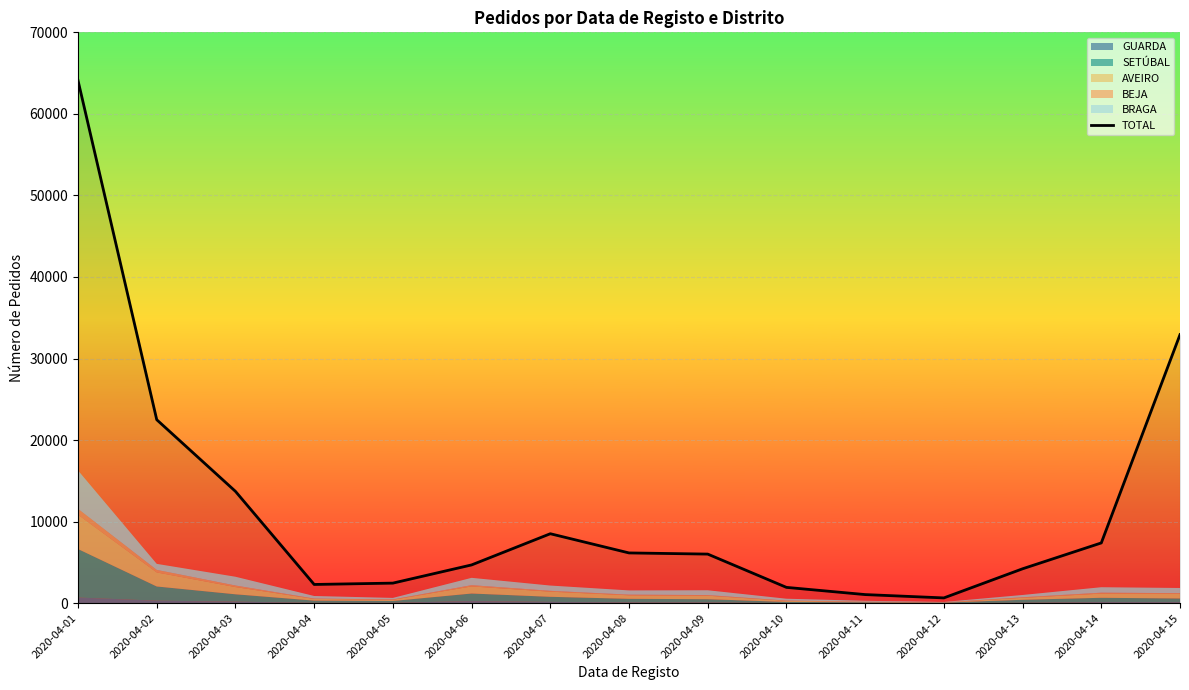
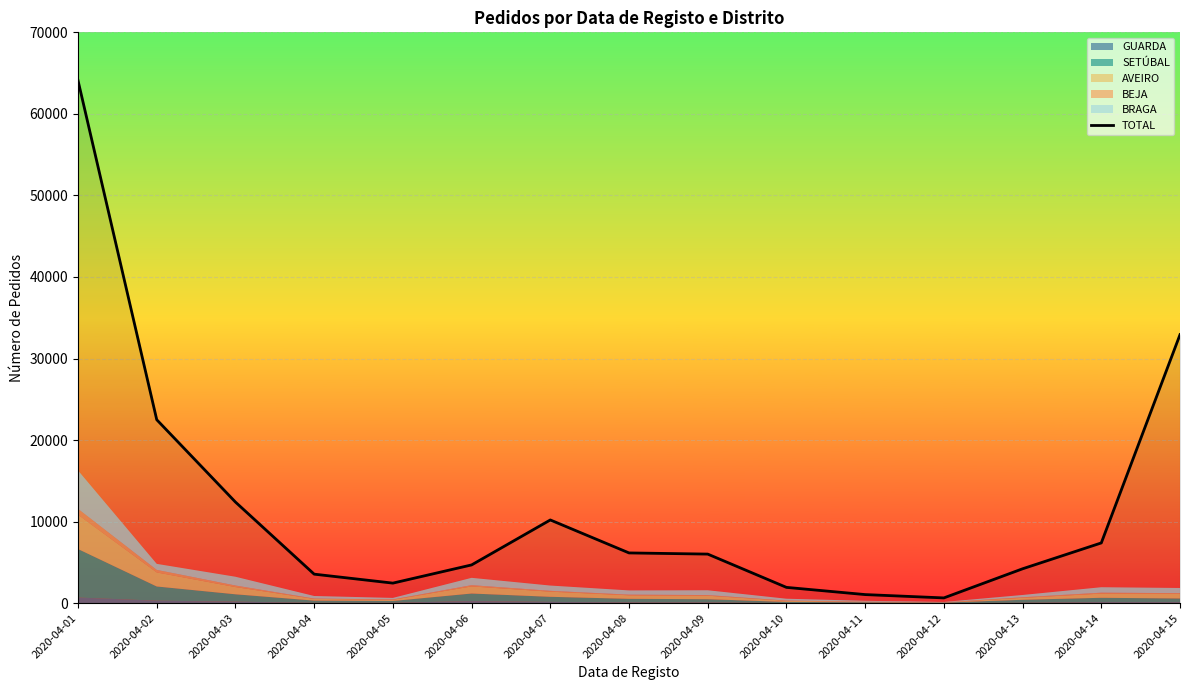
TOTAL, 2020-04-03: 14000 -> 12000
TOTAL, 2020-04-04: 2000 -> 4000
TOTAL, 2020-04-07: 9000 -> 10000
